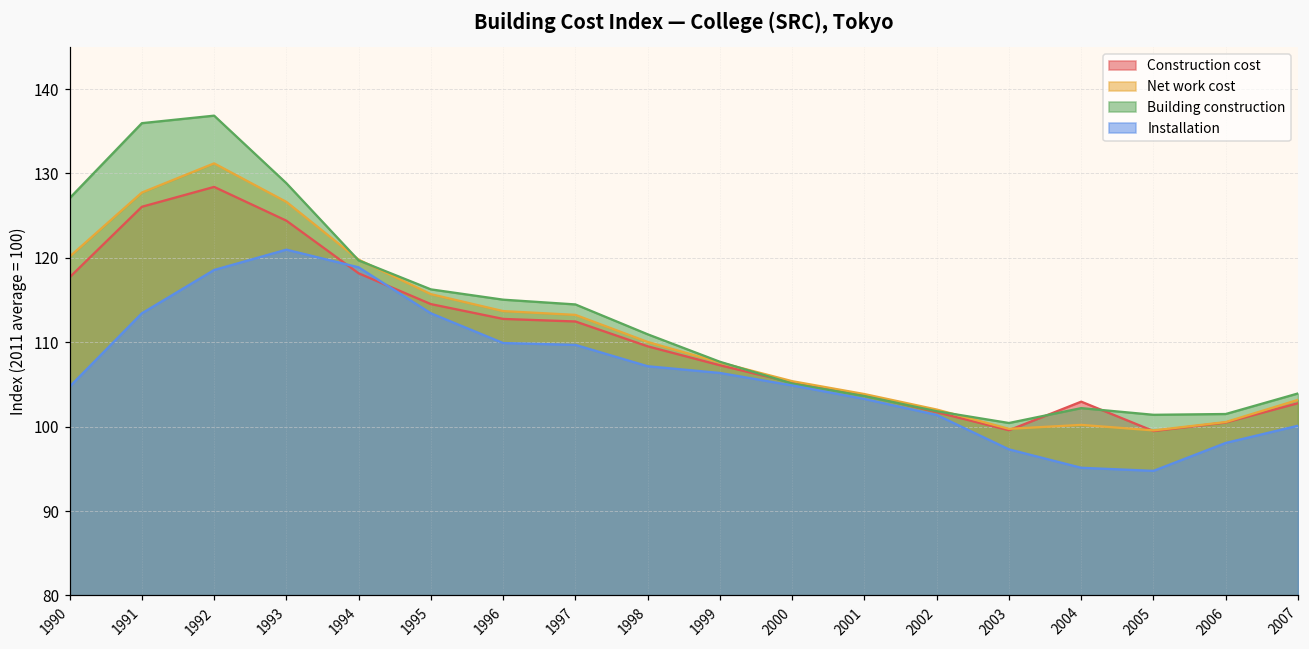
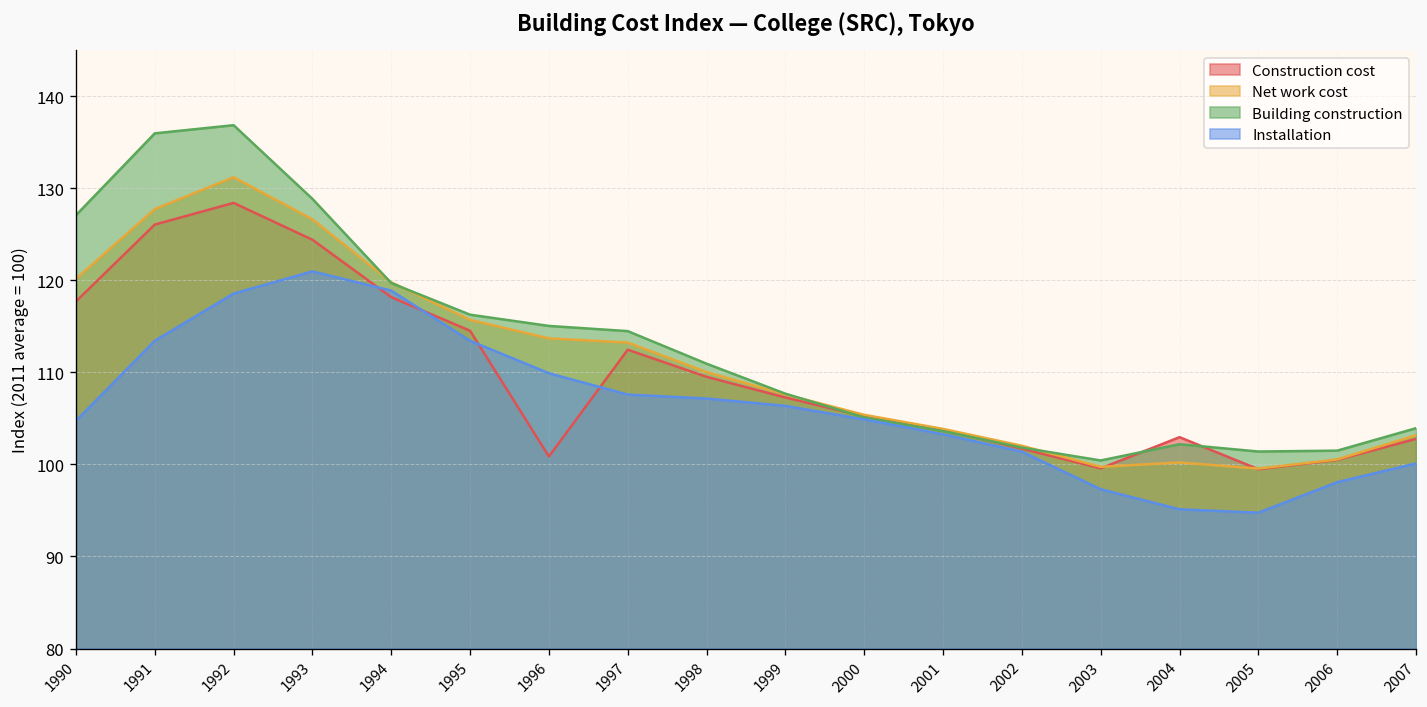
Construction cost, 1996: 113 -> 101
Installation, 1997: 110 -> 108
